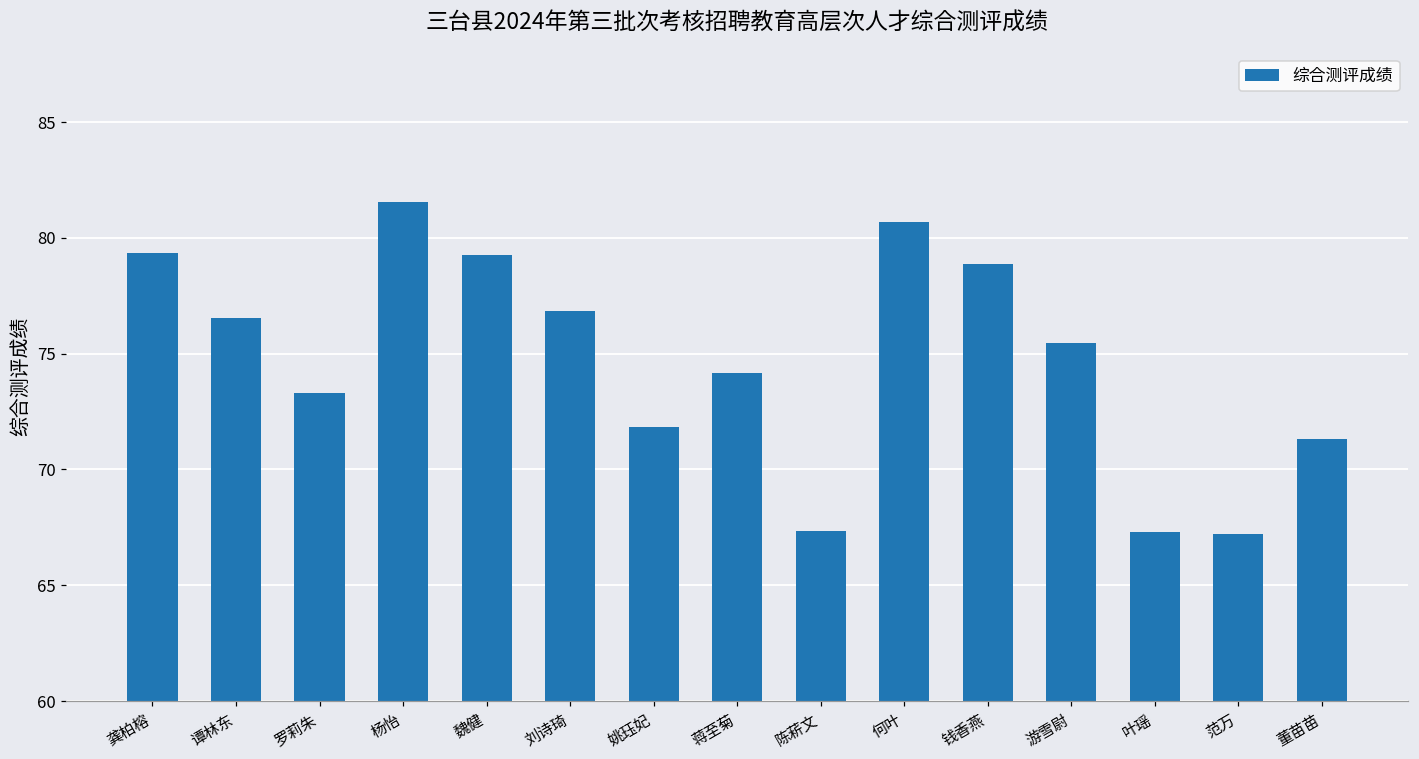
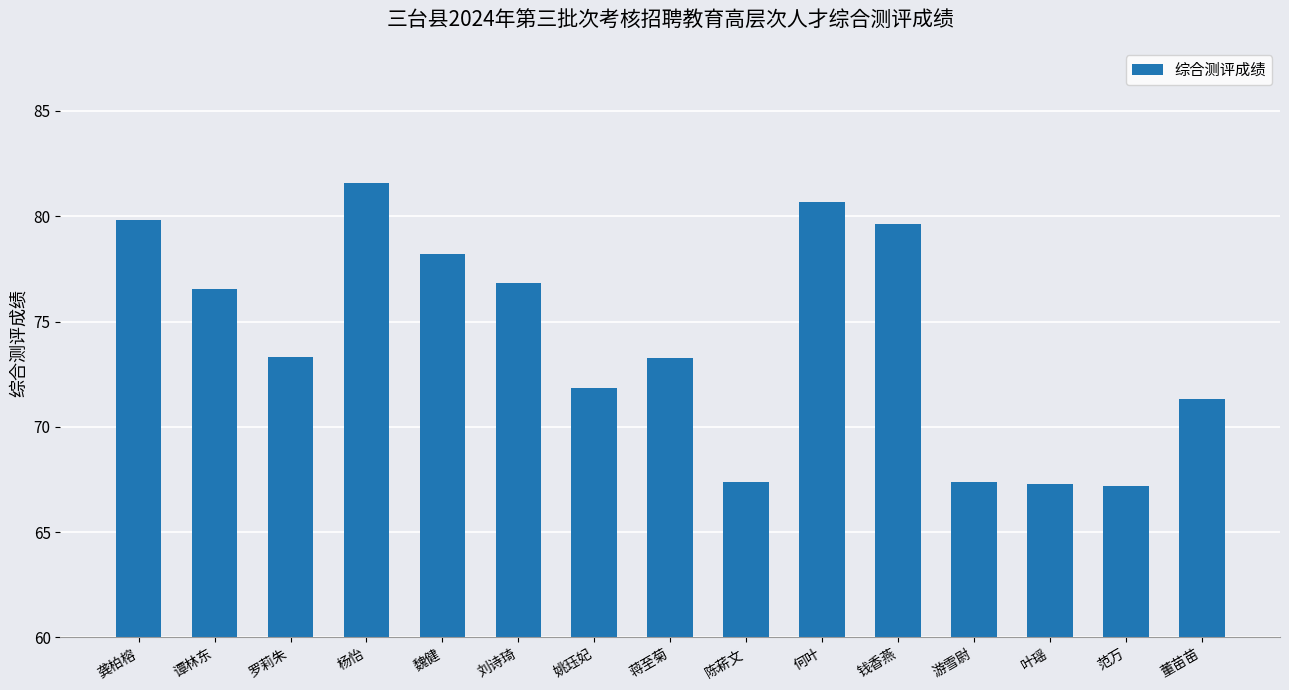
龚柏榕: 79.3 -> 79.8
魏健: 79.3 -> 78.2
蒋至菊: 74.2 -> 73.3
钱香燕: 78.9 -> 79.6
游雪尉: 75.5 -> 67.4
